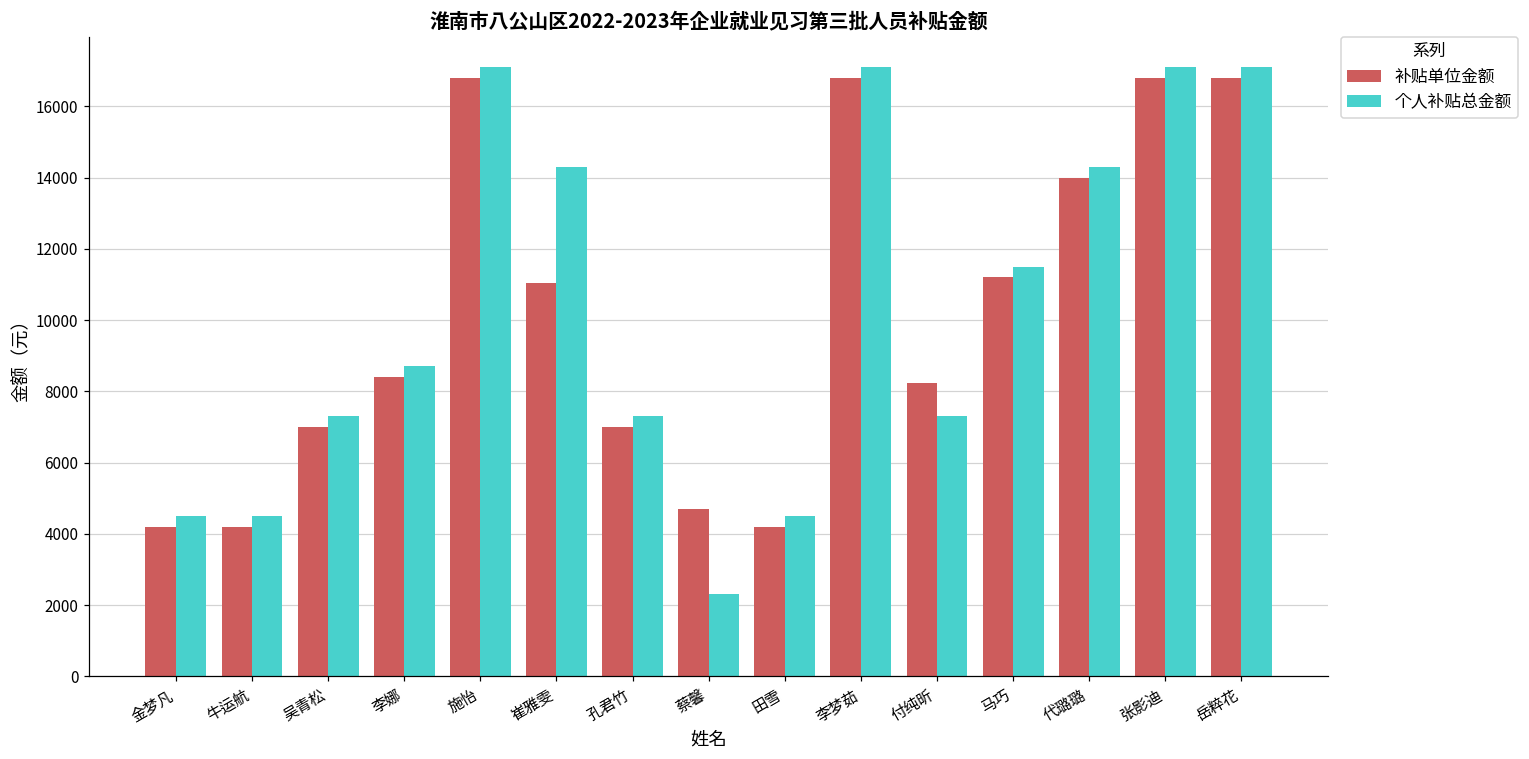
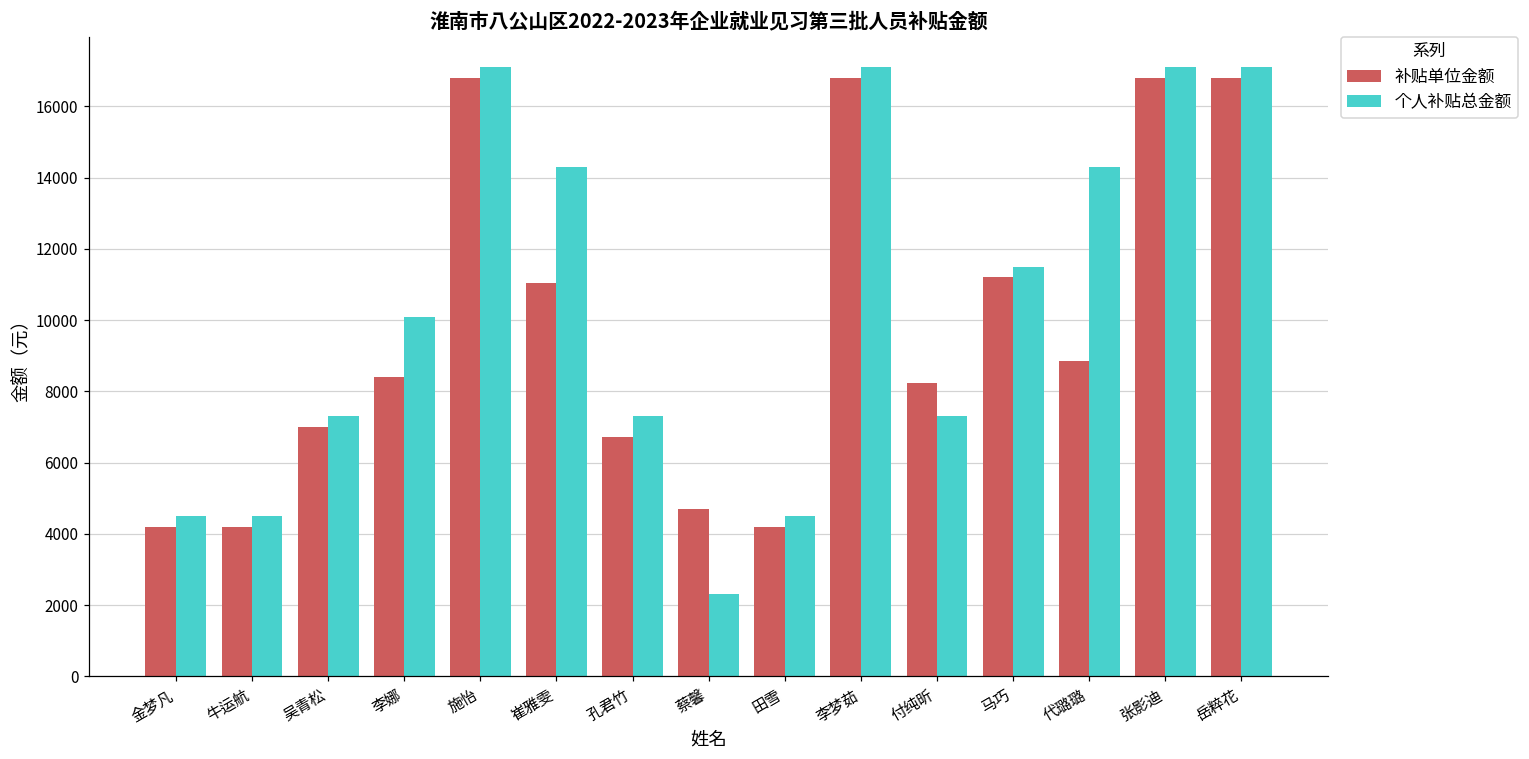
个人补贴总金额, 李娜: 8700 -> 10100
补贴单位金额, 孔君竹: 7000 -> 6700
补贴单位金额, 代璐璐: 14000 -> 8800
